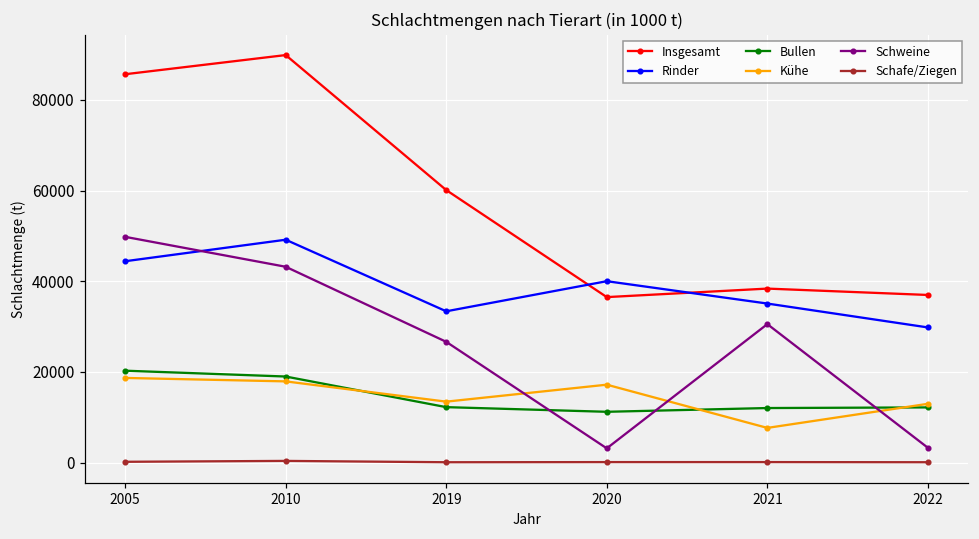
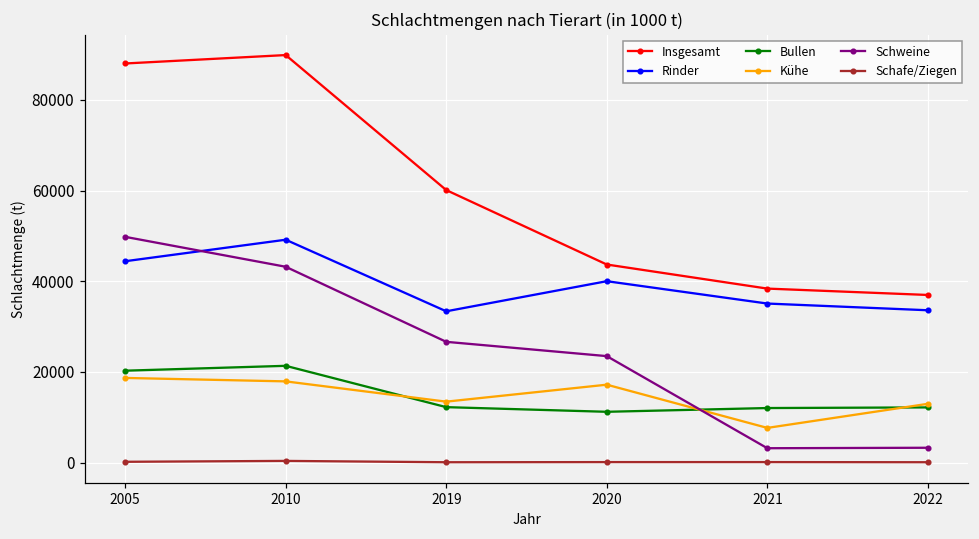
Insgesamt, 2005: 86000 -> 88000
Bullen, 2010: 19000 -> 21000
Insgesamt, 2020: 37000 -> 44000
Schweine, 2020: 3000 -> 23000
Schweine, 2021: 31000 -> 3000
Rinder, 2022: 30000 -> 34000
